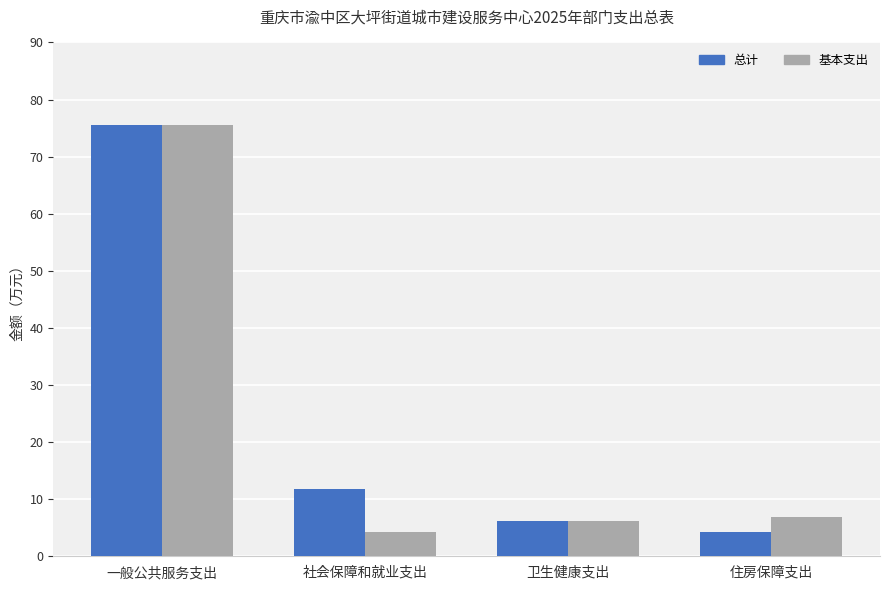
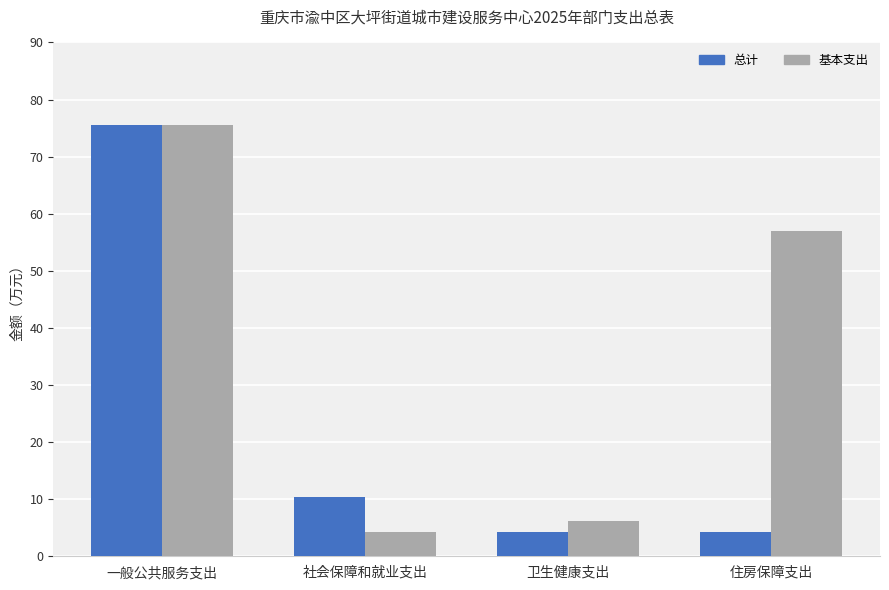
总计, 社会保障和就业支出: 12 -> 10
总计, 卫生健康支出: 6 -> 4
基本支出, 住房保障支出: 7 -> 57
